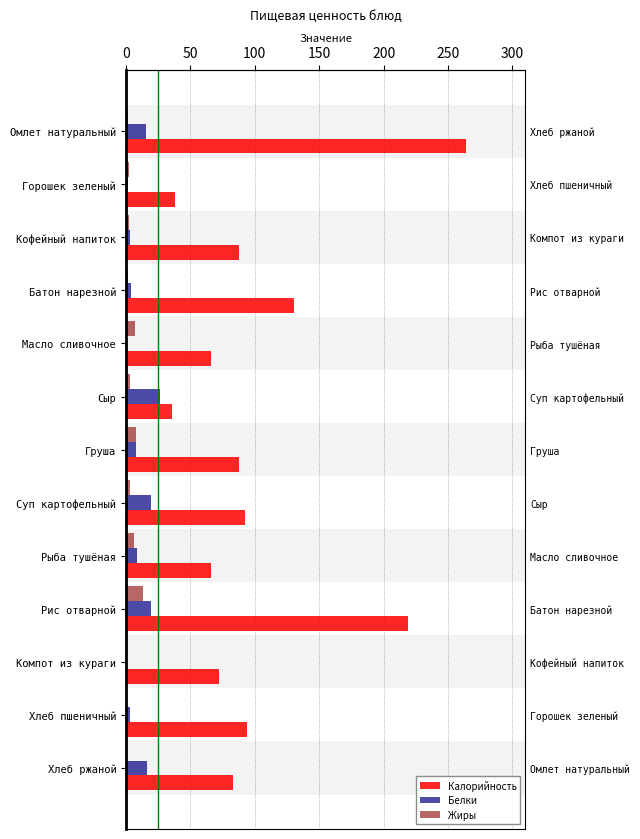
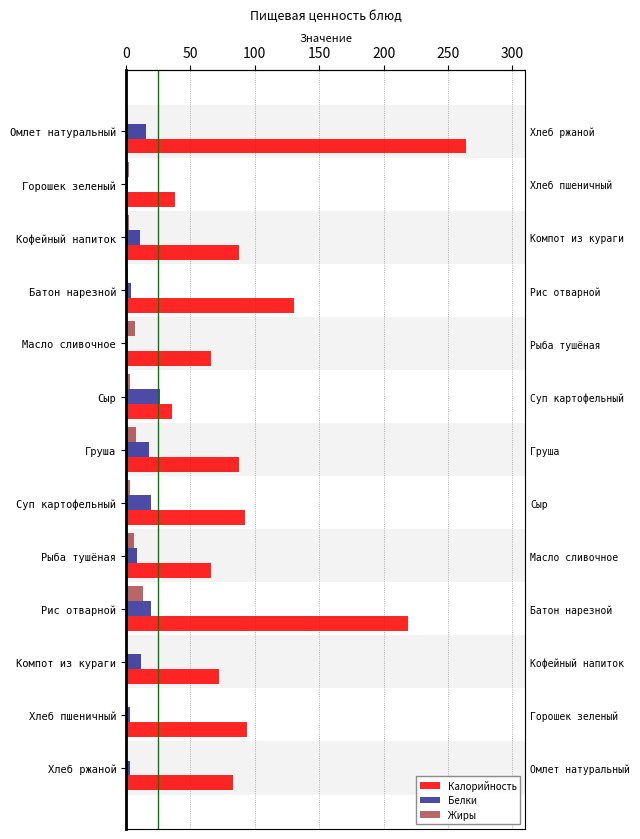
Белки, Кофейный напиток: 3 -> 11
Белки, Груша: 8 -> 18
Белки, Компот из кураги: 0 -> 12
Белки, Хлеб ржаной: 16 -> 3
